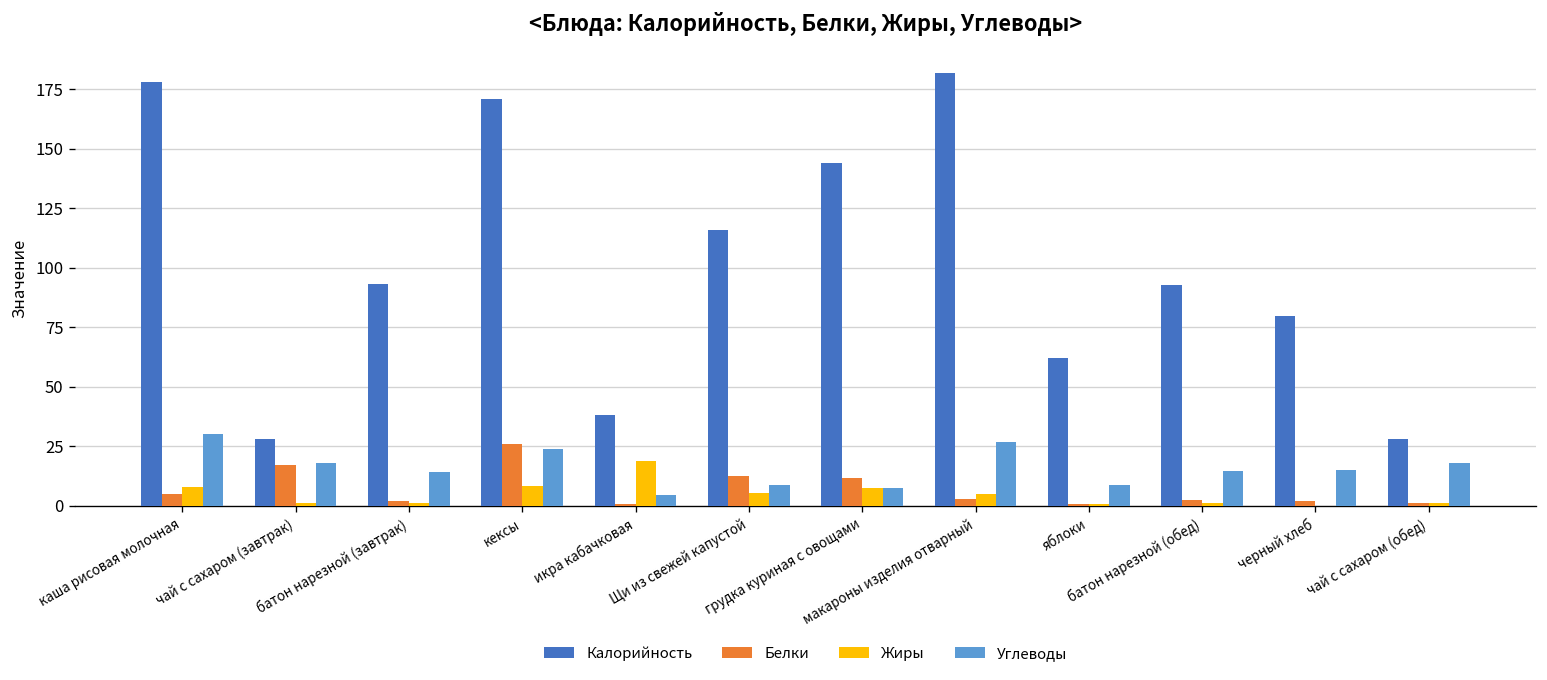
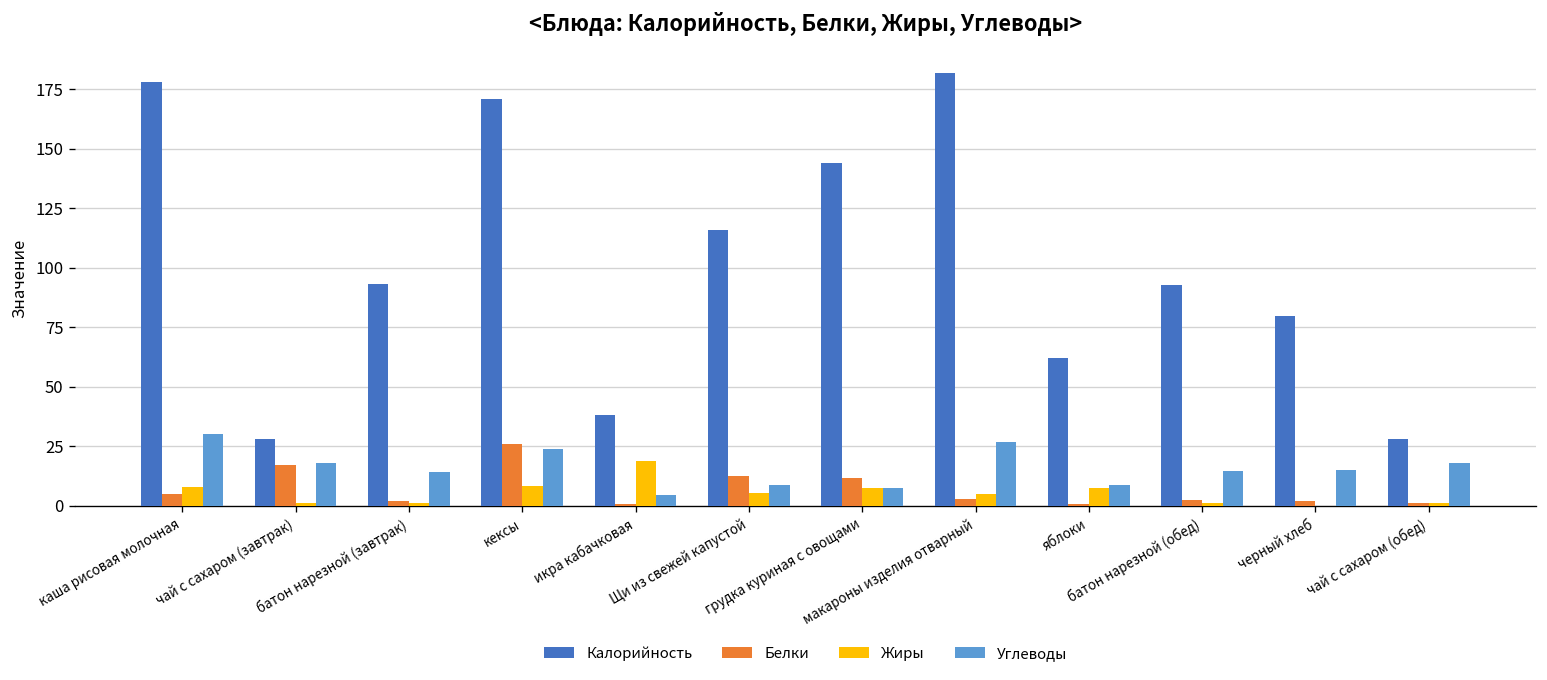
Жиры, яблоки: 1 -> 8
